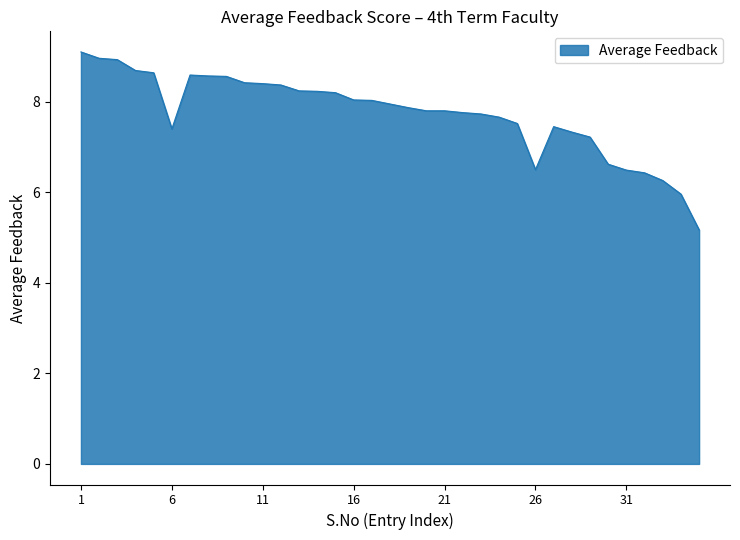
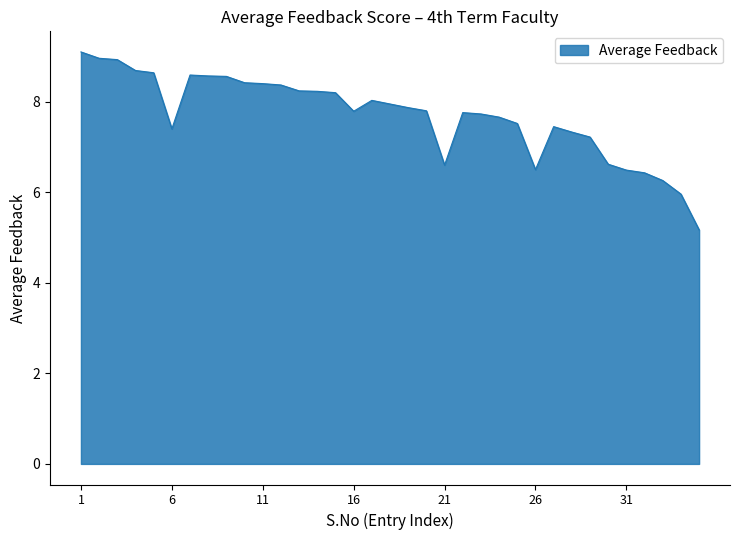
16: 8.0 -> 7.8
21: 7.8 -> 6.6
